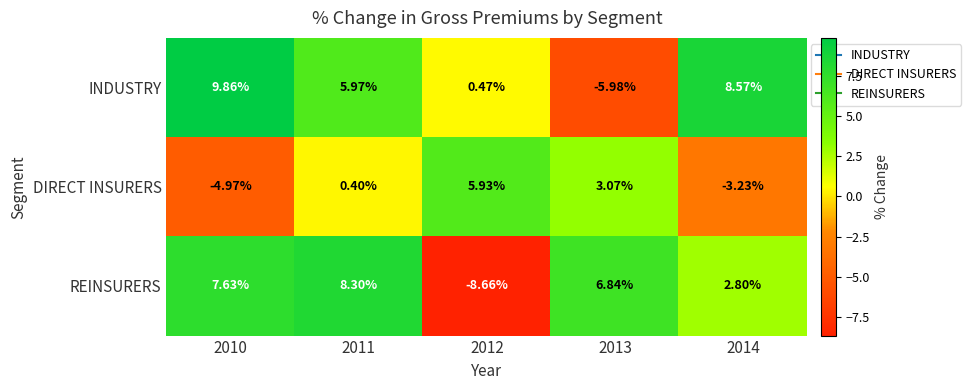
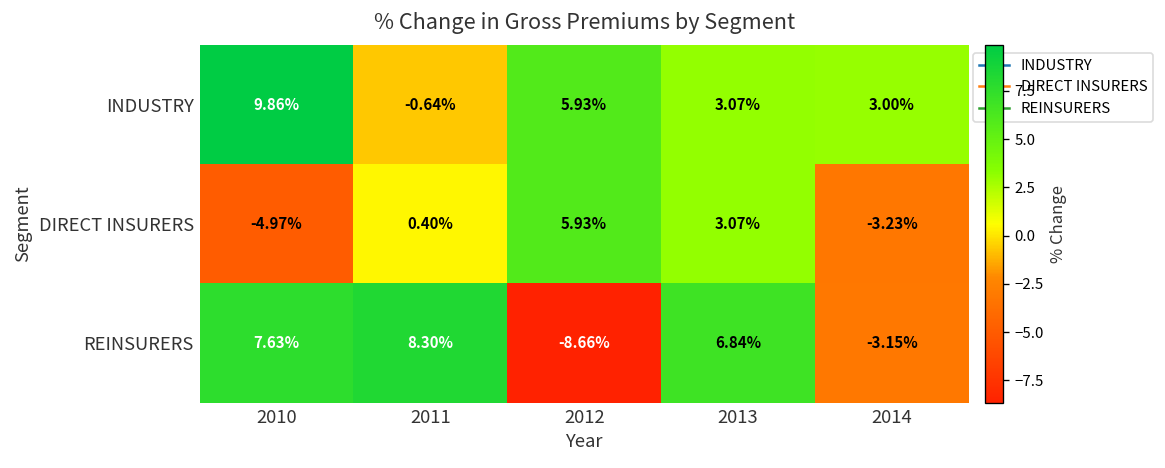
INDUSTRY, 2011: 5.97% -> -0.64%
INDUSTRY, 2012: 0.47% -> 5.93%
INDUSTRY, 2013: -5.98% -> 3.07%
INDUSTRY, 2014: 8.57% -> 3.00%
REINSURERS, 2014: 2.80% -> -3.15%
